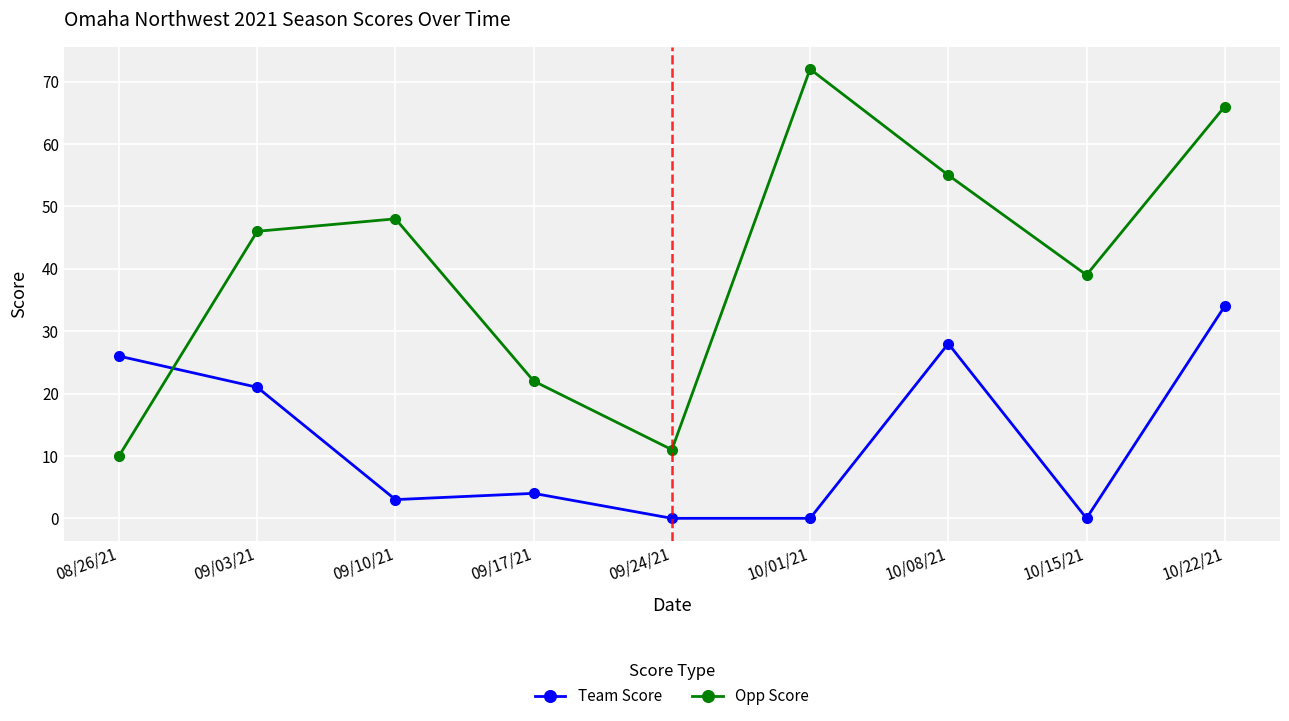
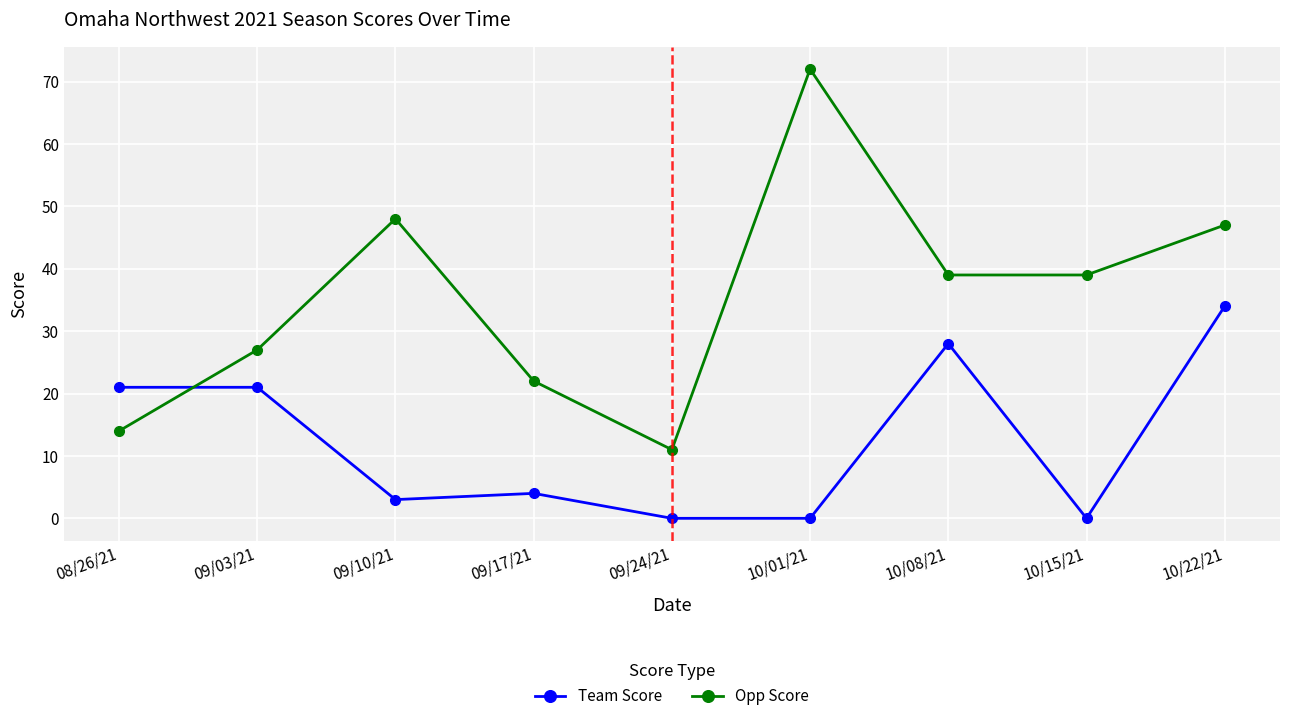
Team Score, 08/26/21: 26 -> 21
Opp Score, 08/26/21: 10 -> 14
Opp Score, 09/03/21: 46 -> 27
Opp Score, 10/08/21: 55 -> 39
Opp Score, 10/22/21: 66 -> 47
